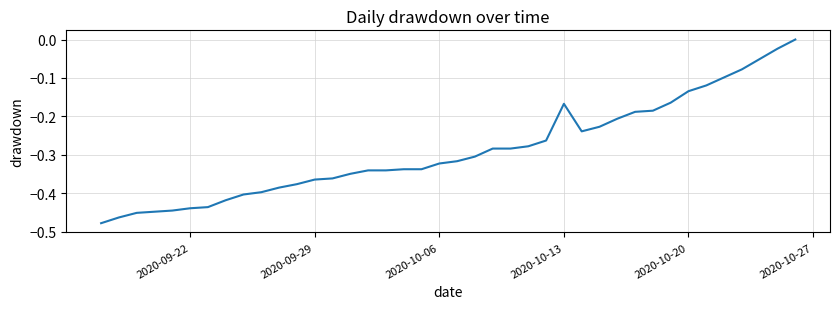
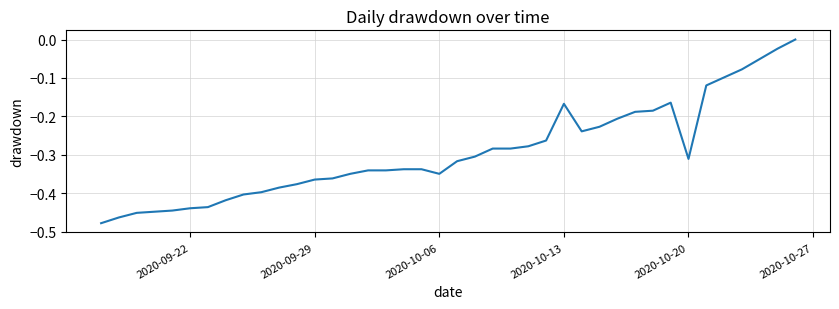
2020-10-06: -0.32 -> -0.35
2020-10-20: -0.13 -> -0.31
